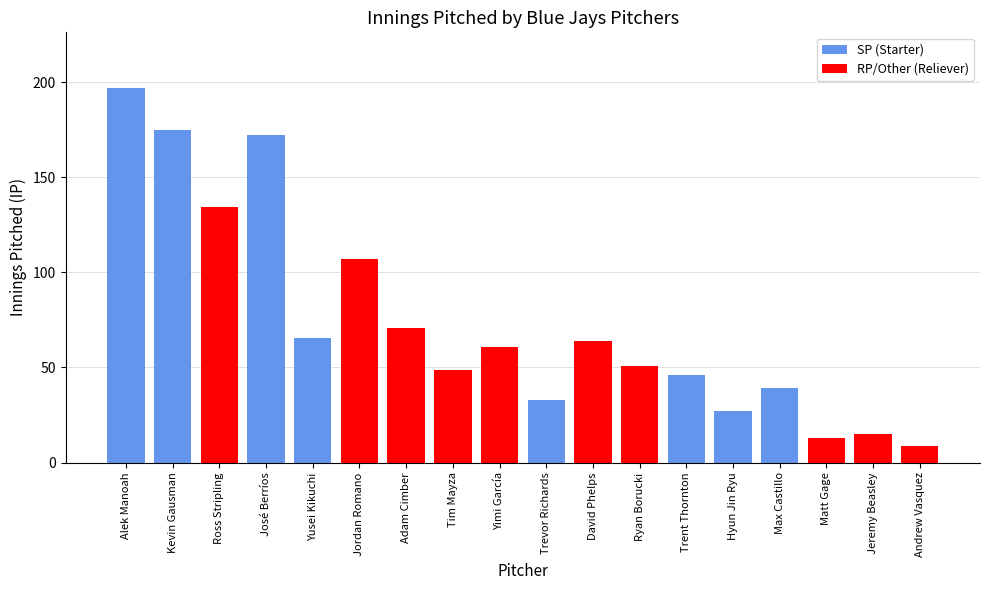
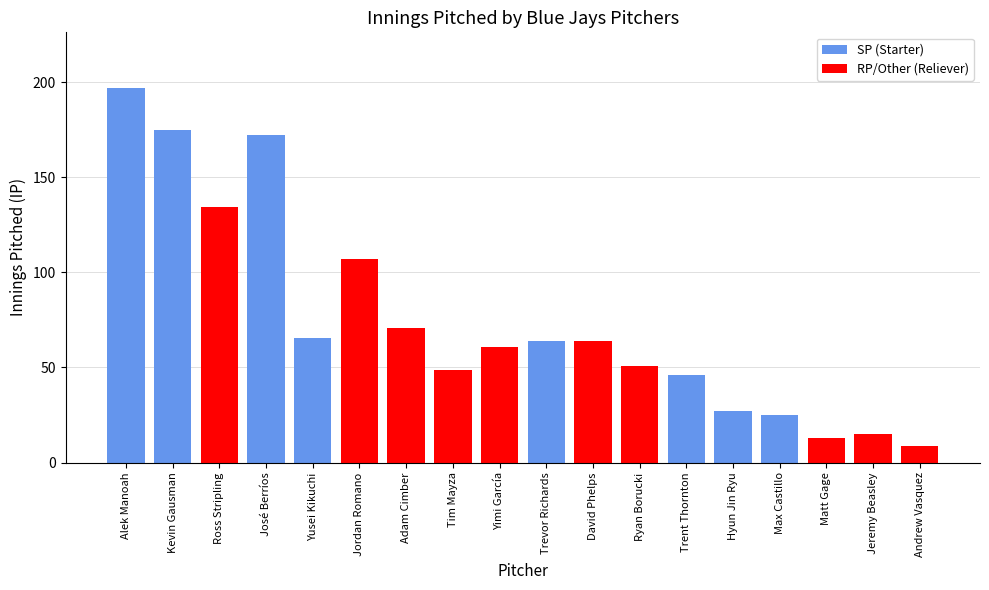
SP (Starter), Trevor Richards: 33 -> 64
SP (Starter), Max Castillo: 39 -> 25
